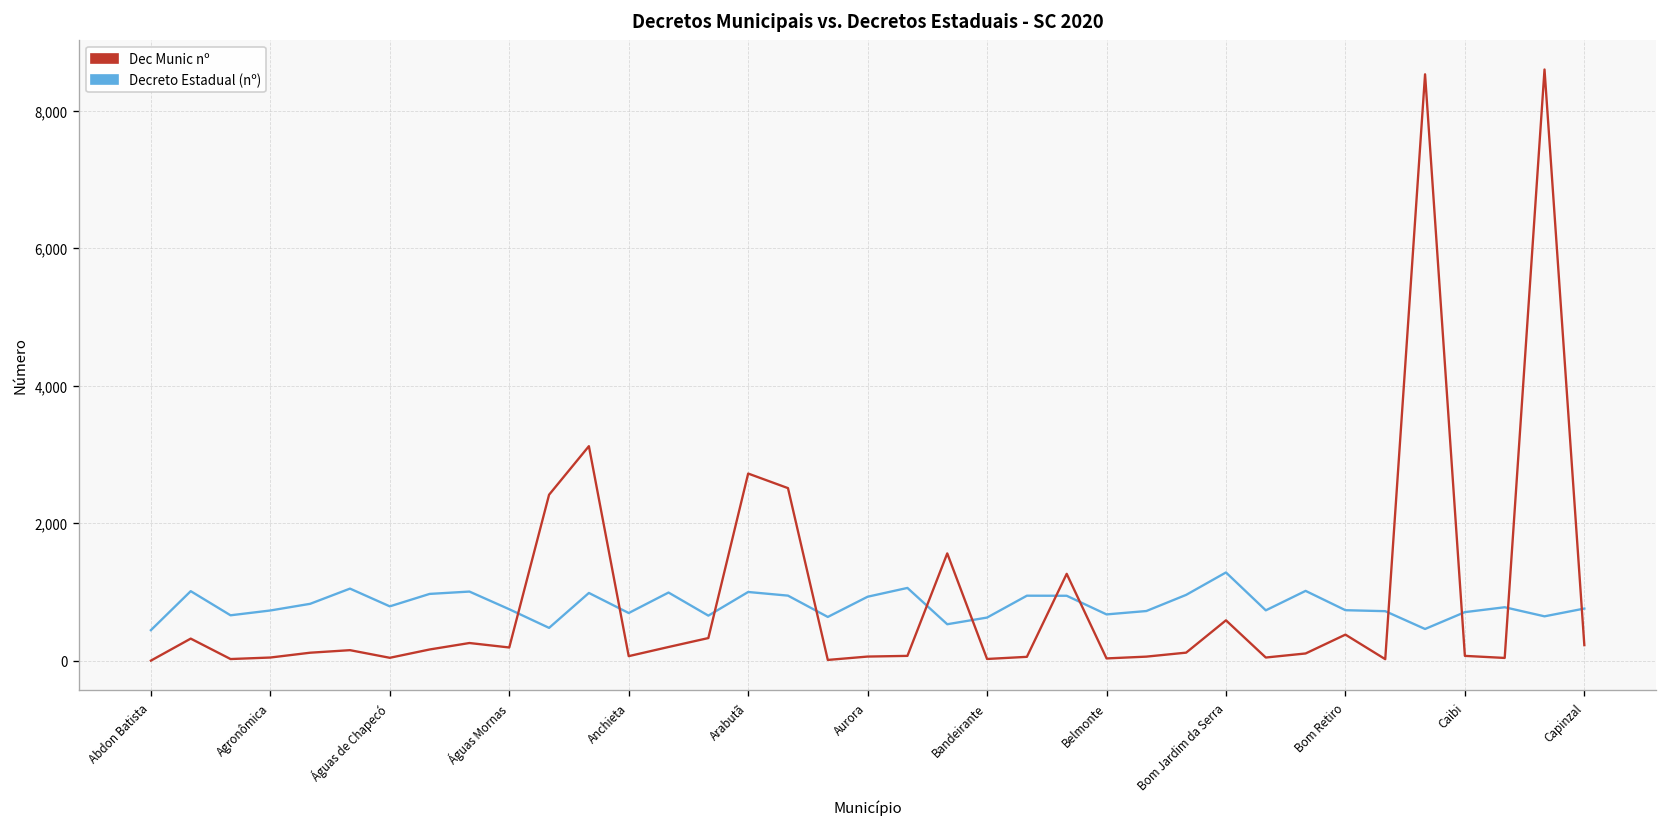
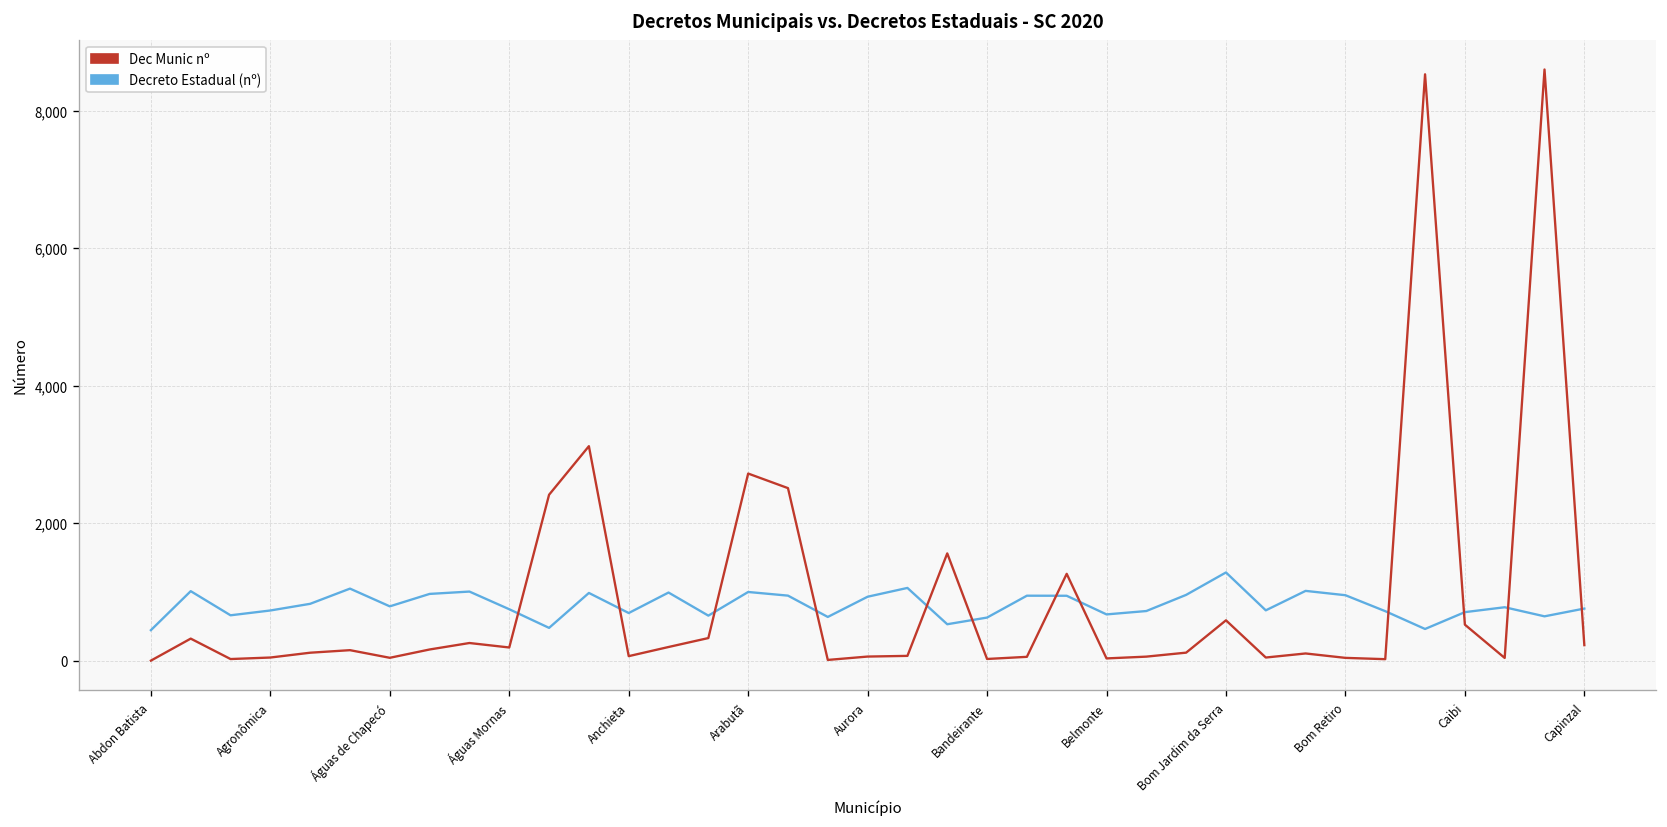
Decreto Estadual (nº), Bom Retiro: 700 -> 1,000
Dec Munic nº, Bom Retiro: 400 -> 0
Dec Munic nº, Caibi: 100 -> 500
